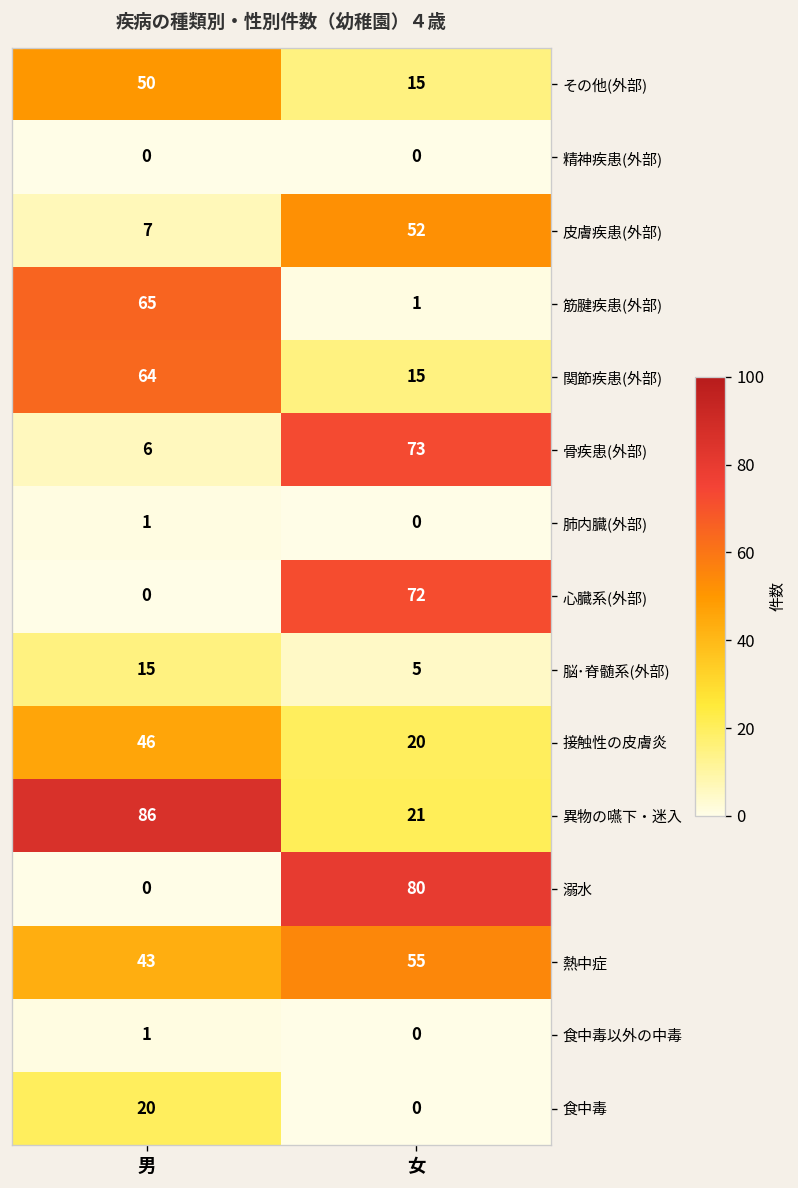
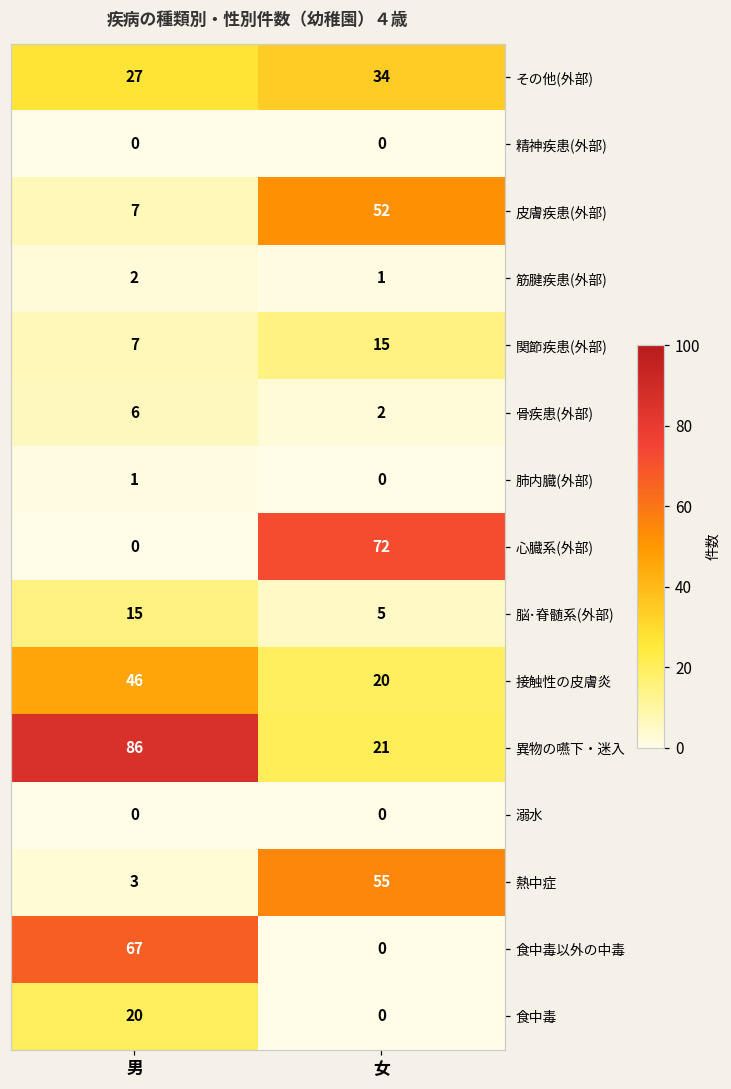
その他(外部), 男: 50 -> 27
その他(外部), 女: 15 -> 34
筋腱疾患(外部), 男: 65 -> 2
関節疾患(外部), 男: 64 -> 7
骨疾患(外部), 女: 73 -> 2
溺水, 女: 80 -> 0
熱中症, 男: 43 -> 3
食中毒以外の中毒, 男: 1 -> 67
